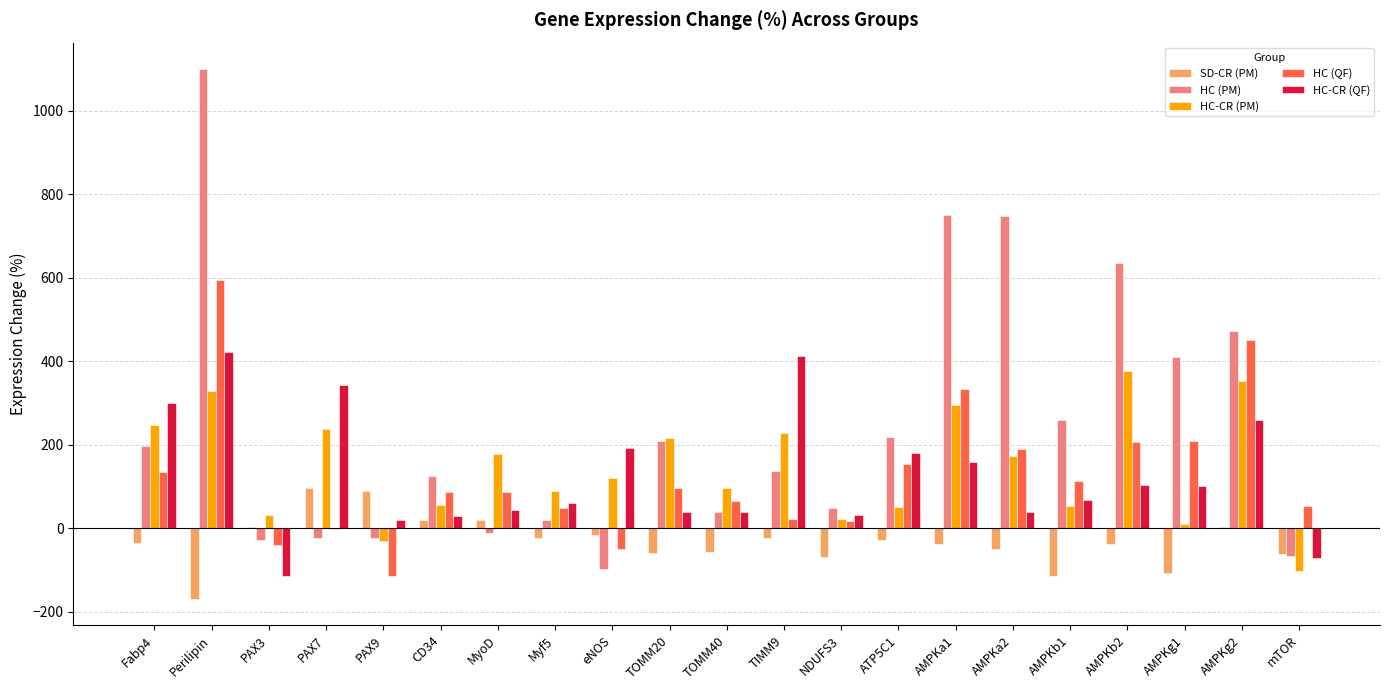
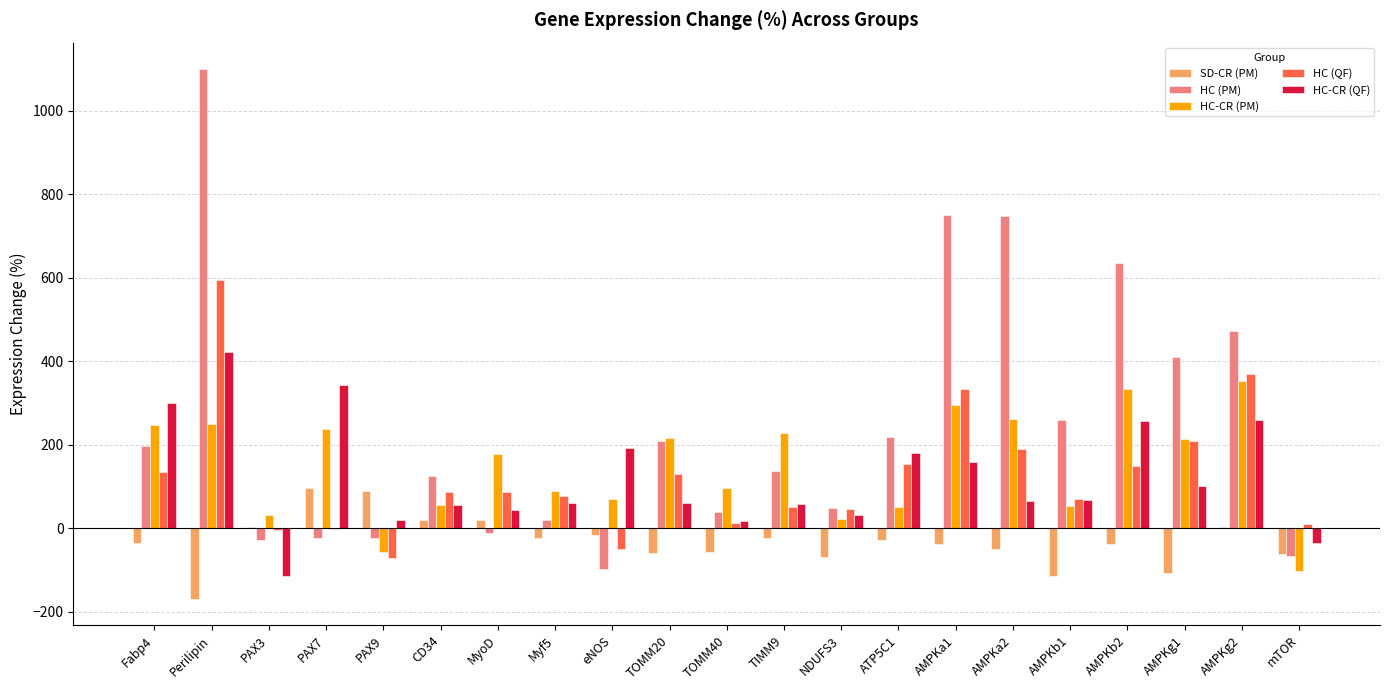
HC-CR (PM), Perilipin: 330 -> 250
HC (QF), PAX3: -40 -> 0
HC-CR (PM), PAX9: -30 -> -60
HC (QF), PAX9: -110 -> -70
HC-CR (QF), CD34: 30 -> 60
HC (QF), Myf5: 50 -> 80
HC-CR (PM), eNOS: 120 -> 70
HC (QF), TOMM20: 100 -> 130
HC-CR (QF), TOMM20: 40 -> 60
HC (QF), TOMM40: 70 -> 10
HC-CR (QF), TOMM40: 40 -> 20
HC (QF), TIMM9: 20 -> 50
HC-CR (QF), TIMM9: 410 -> 60
HC (QF), NDUFS3: 20 -> 50
HC-CR (PM), AMPKa2: 170 -> 260
HC-CR (QF), AMPKa2: 40 -> 70
HC (QF), AMPKb1: 110 -> 70
HC-CR (PM), AMPKb2: 380 -> 330
HC (QF), AMPKb2: 210 -> 150
HC-CR (QF), AMPKb2: 110 -> 260
HC-CR (PM), AMPKg1: 10 -> 220
HC (QF), AMPKg2: 450 -> 370
HC (QF), mTOR: 50 -> 10
HC-CR (QF), mTOR: -70 -> -30
